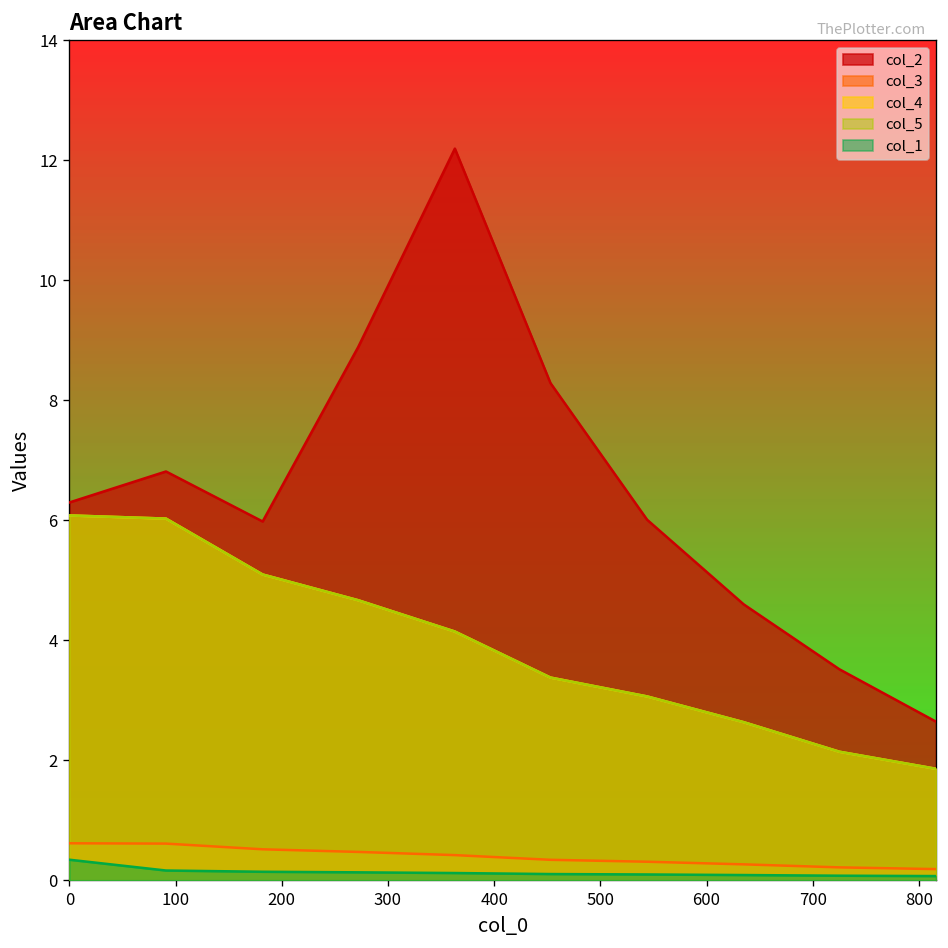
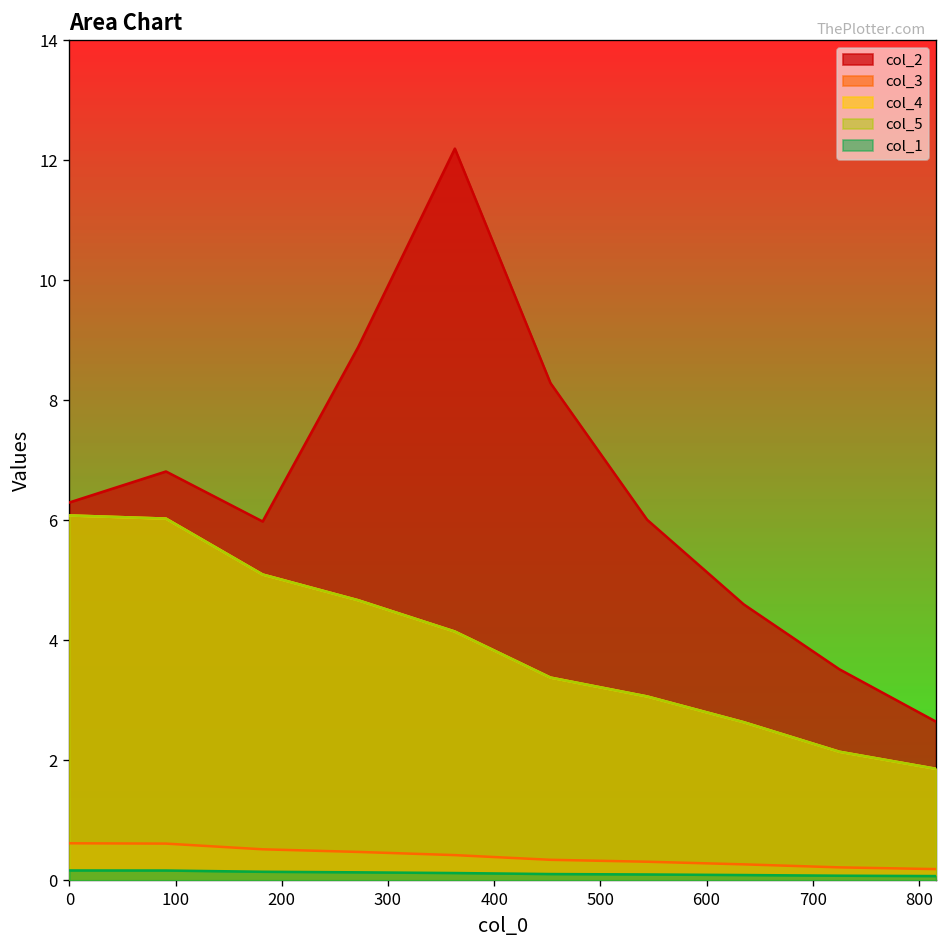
col_1, 0: 0.3 -> 0.2
